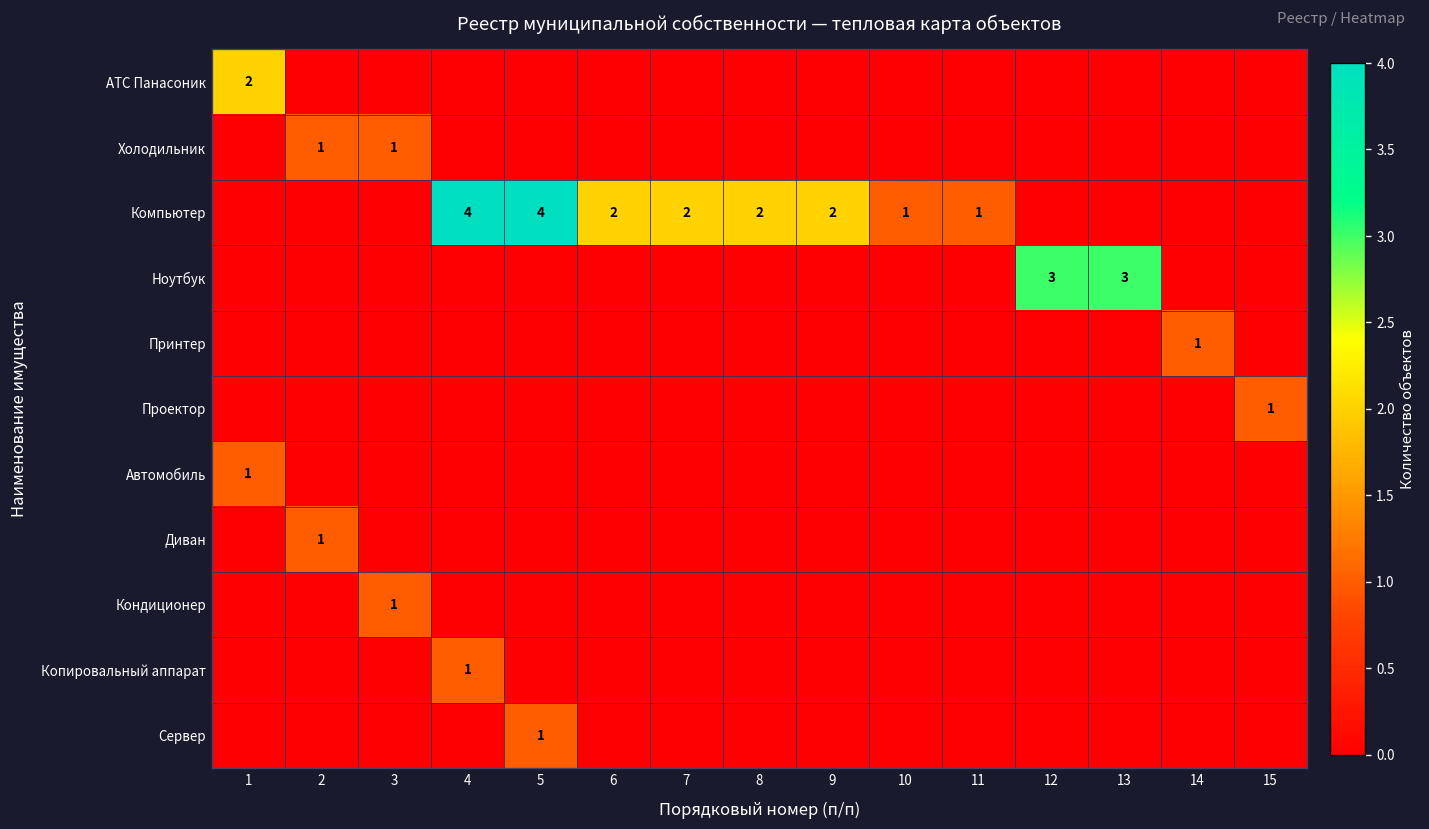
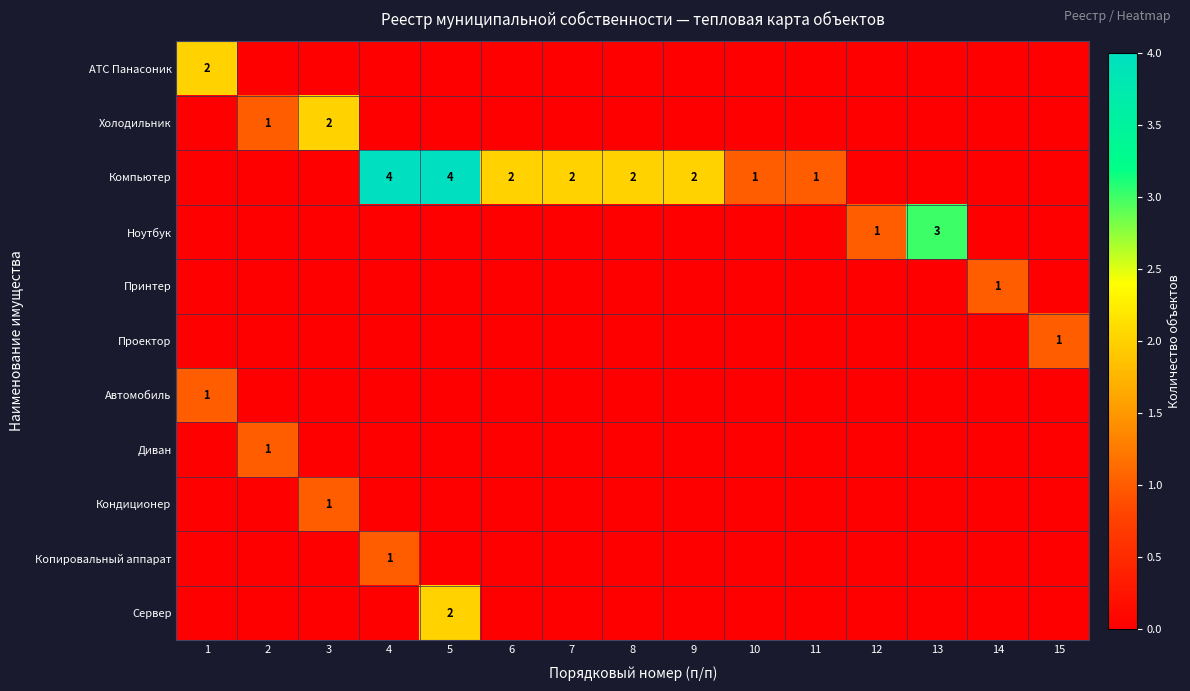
Холодильник, 3: 1 -> 2
Ноутбук, 12: 3 -> 1
Сервер, 5: 1 -> 2
